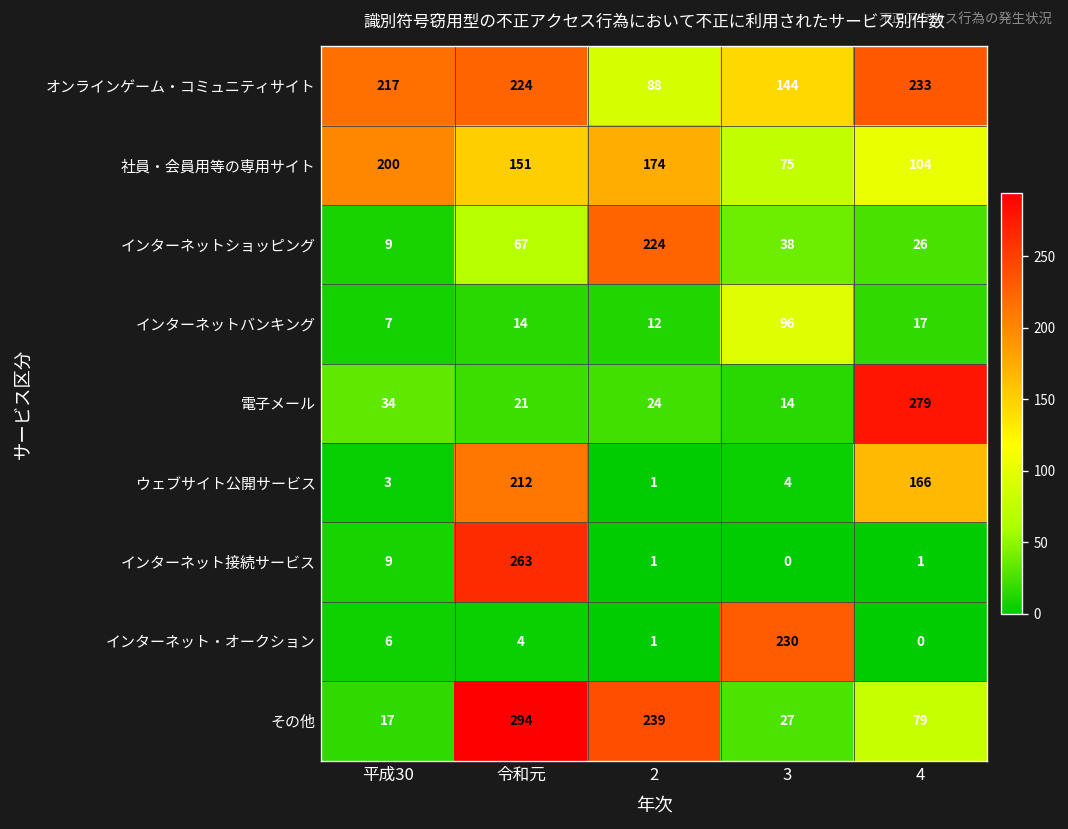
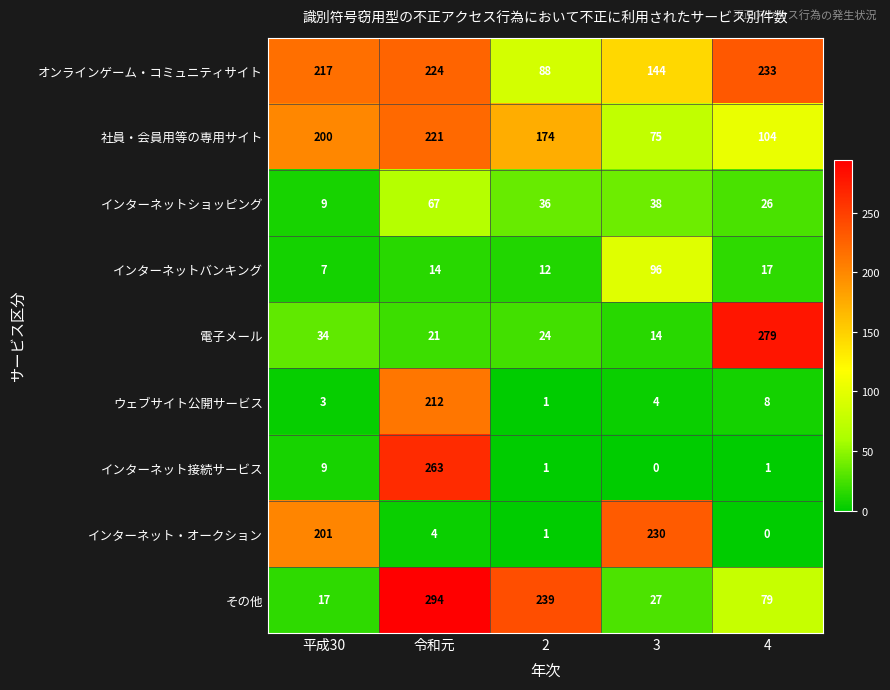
社員・会員用等の専用サイト, 令和元: 151 -> 221
インターネットショッピング, 2: 224 -> 36
ウェブサイト公開サービス, 4: 166 -> 8
インターネット・オークション, 平成30: 6 -> 201
